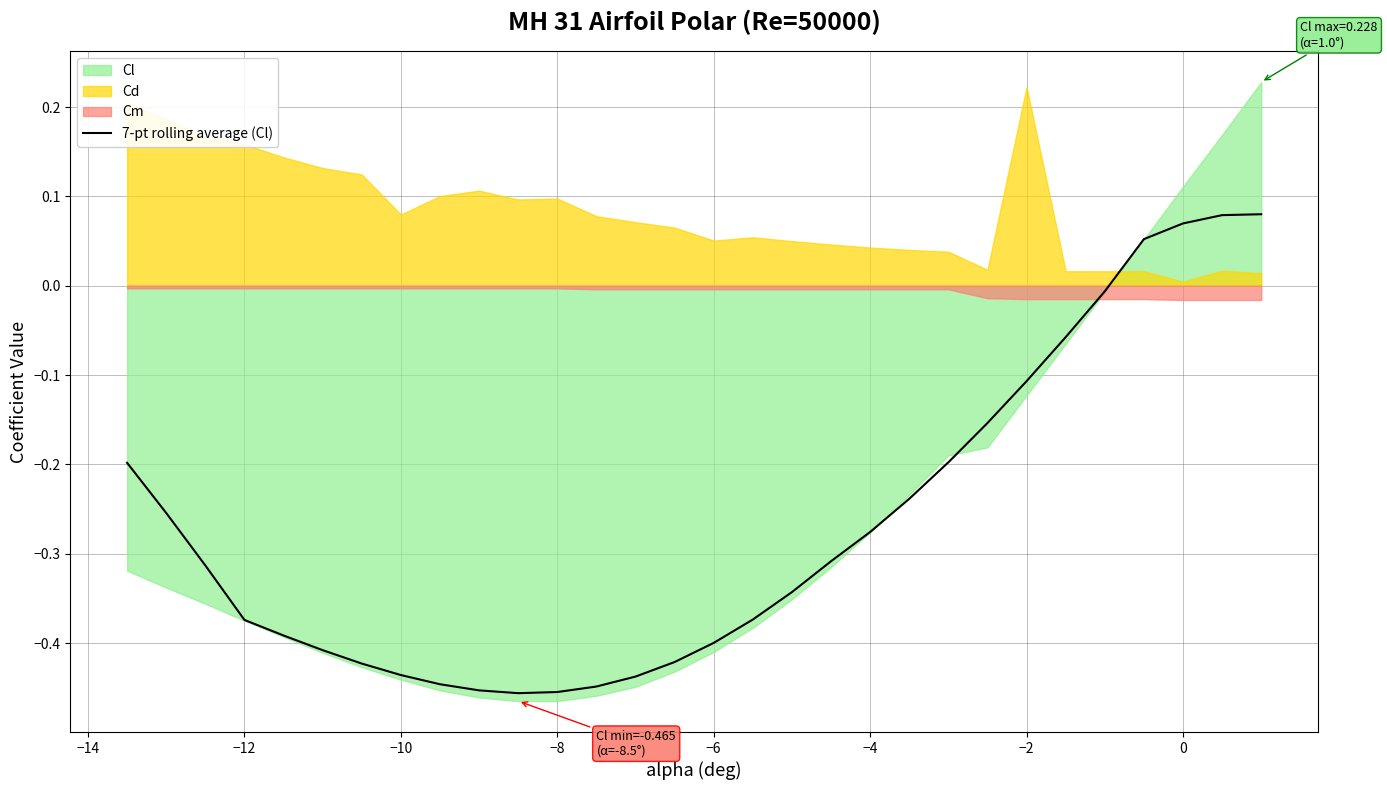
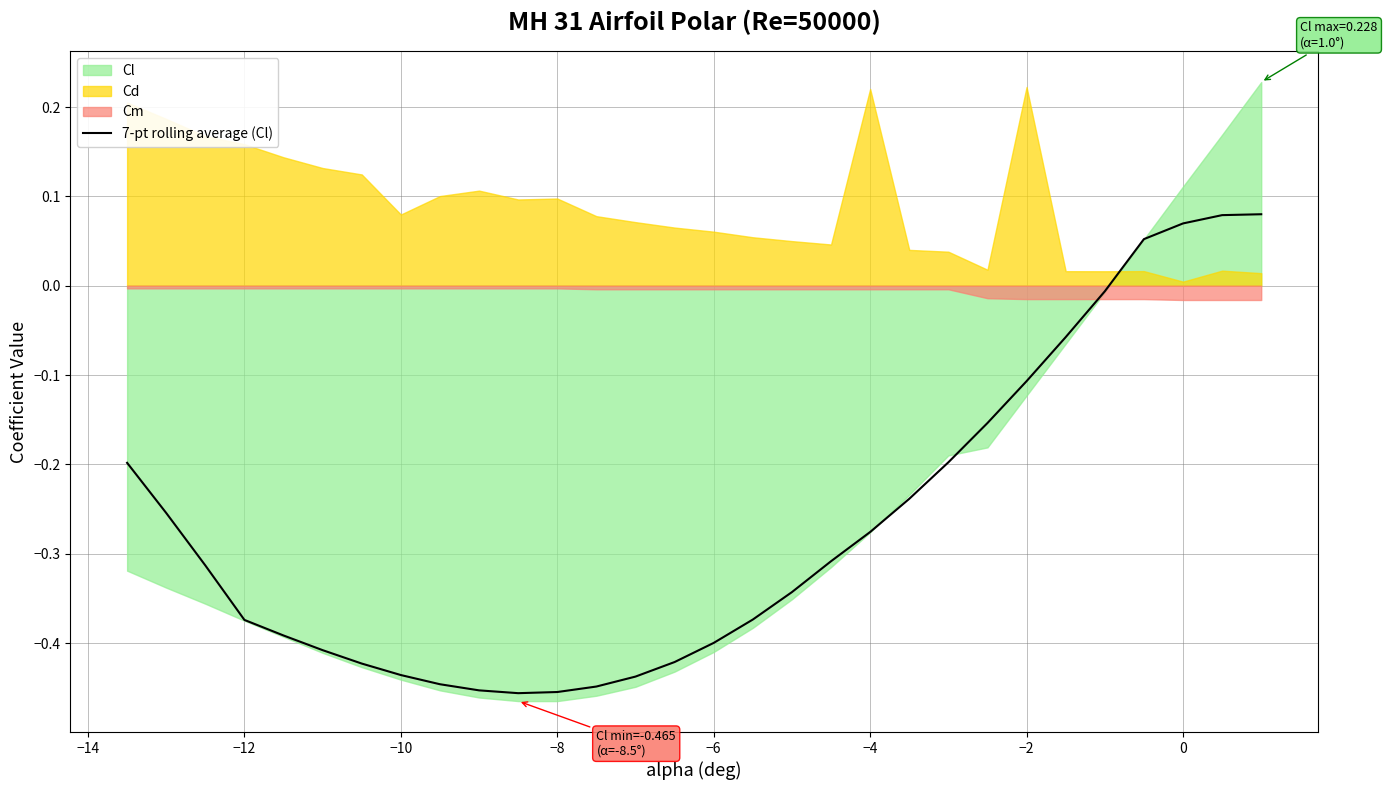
Cd, −6: 0.05 -> 0.06
Cd, −4: 0.04 -> 0.22
